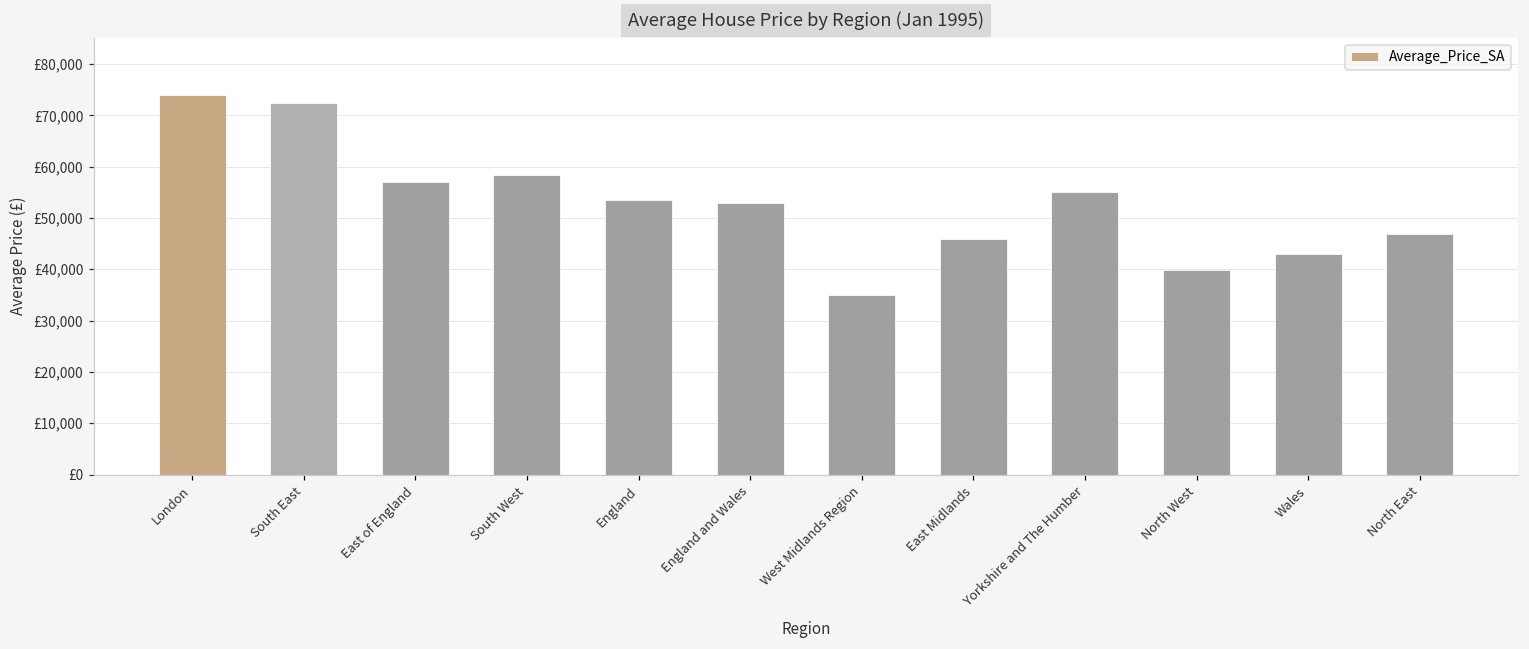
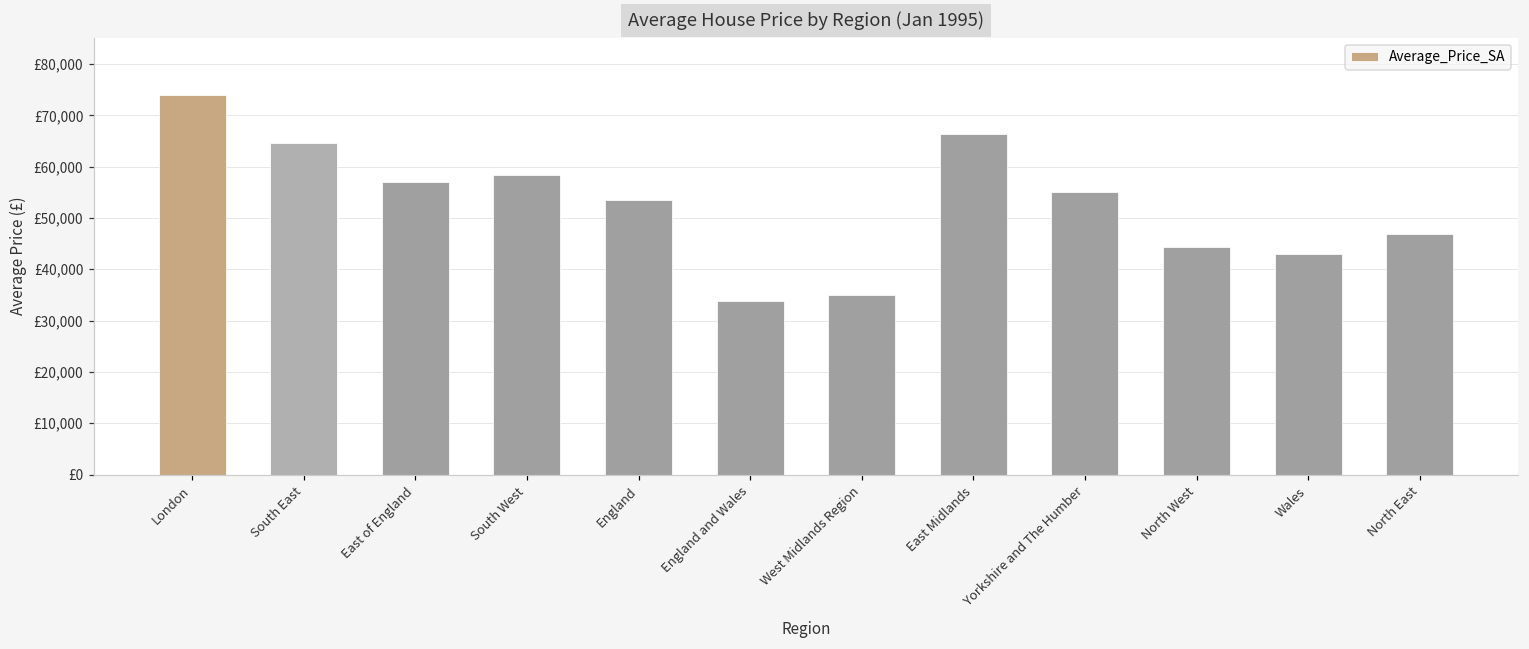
South East: £72,000 -> £65,000
England and Wales: £53,000 -> £34,000
East Midlands: £46,000 -> £66,000
North West: £40,000 -> £44,000
